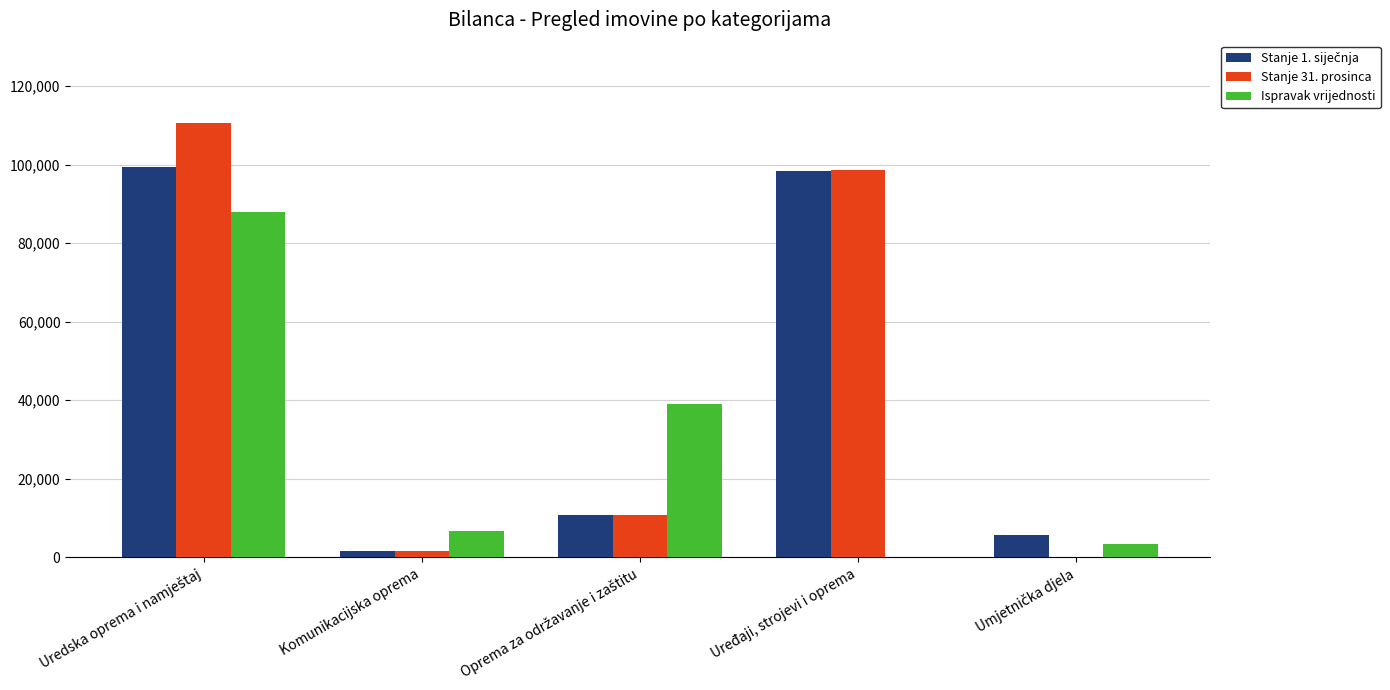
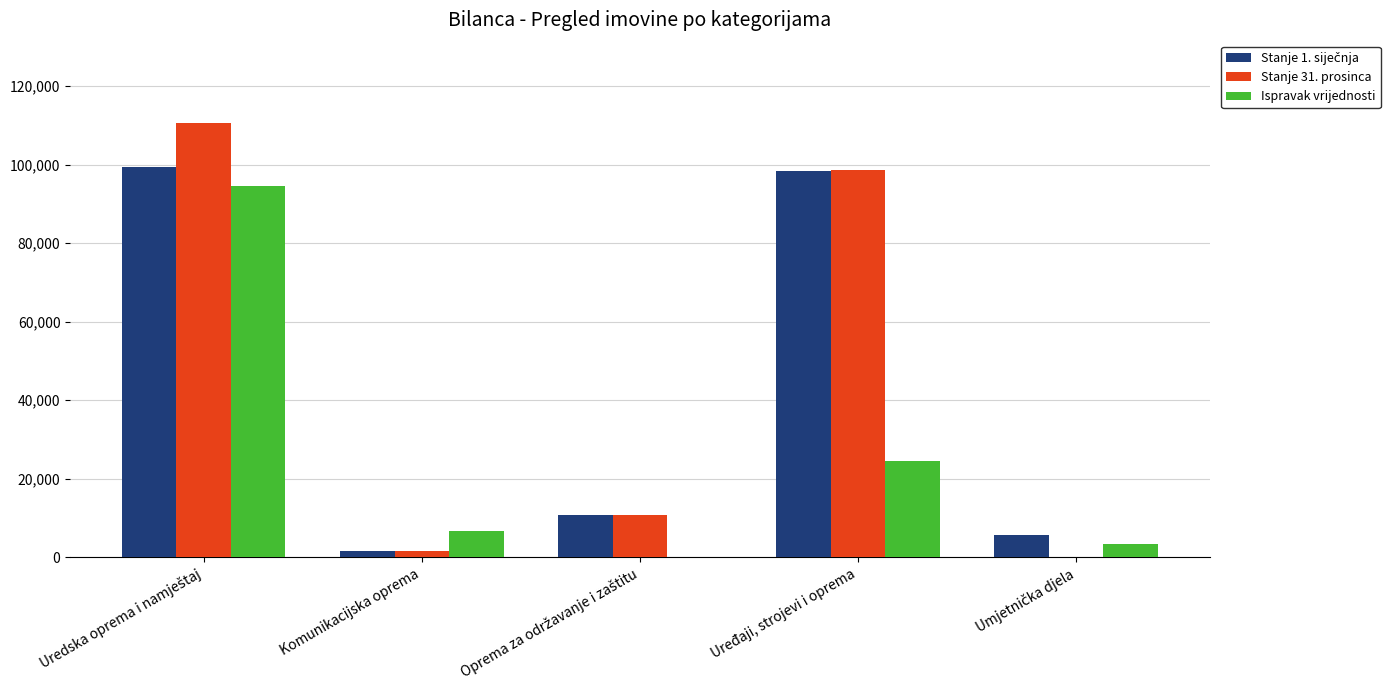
Ispravak vrijednosti, Uredska oprema i namještaj: 88,000 -> 95,000
Ispravak vrijednosti, Oprema za održavanje i zaštitu: 39,000 -> 0
Ispravak vrijednosti, Uređaji, strojevi i oprema: 0 -> 24,000
